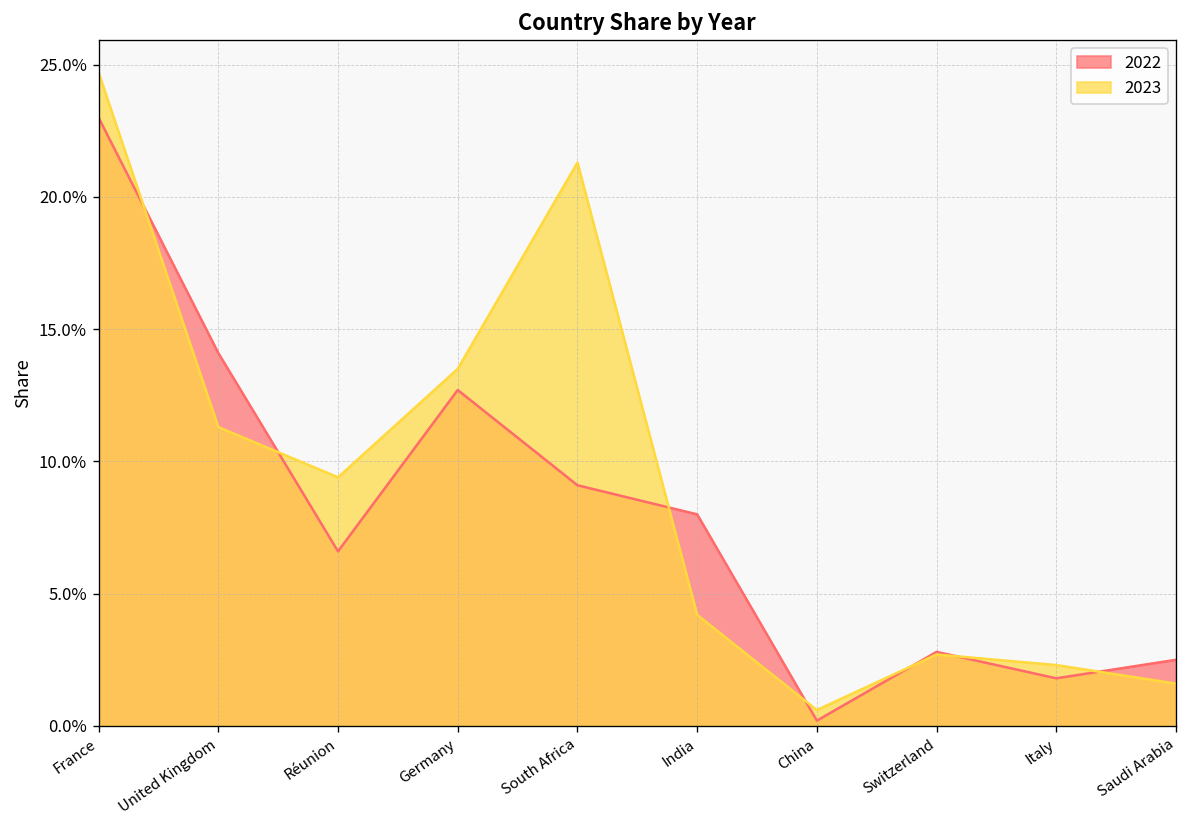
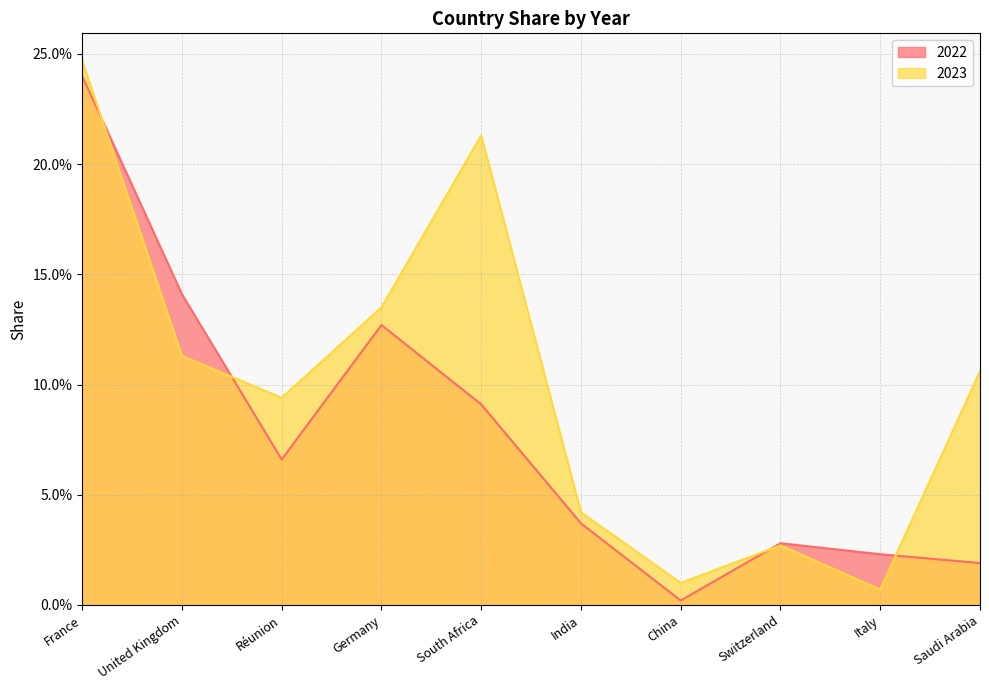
2022, France: 23.0% -> 24.0%
2022, India: 8.0% -> 3.7%
2023, China: 0.6% -> 1.0%
2022, Italy: 1.8% -> 2.3%
2023, Italy: 2.3% -> 0.7%
2022, Saudi Arabia: 2.5% -> 1.9%
2023, Saudi Arabia: 1.6% -> 10.6%
